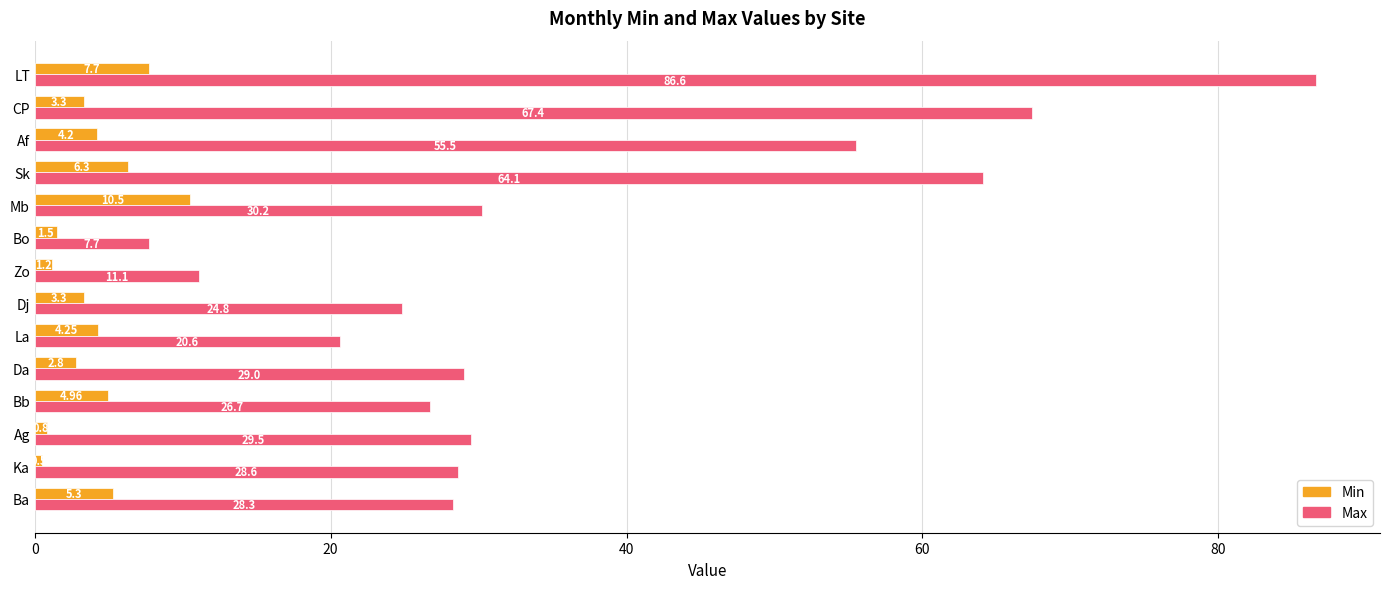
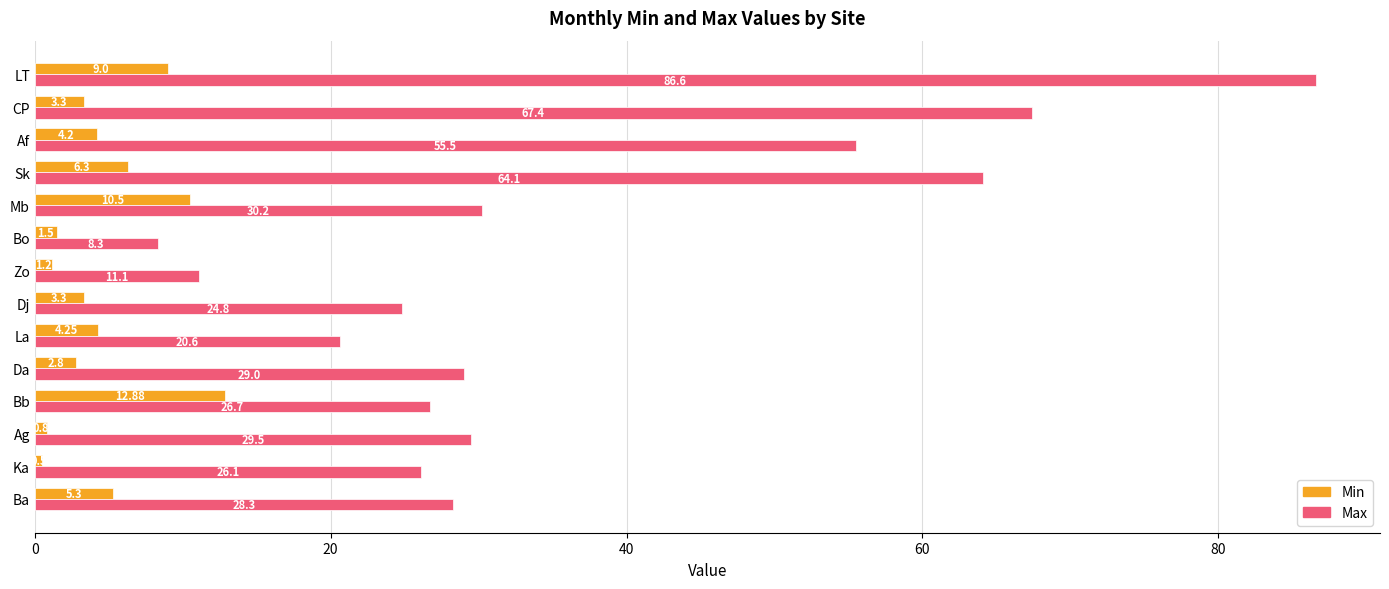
Min, LT: 7.7 -> 9.0
Max, Bo: 7.7 -> 8.3
Min, Bb: 4.96 -> 12.88
Max, Ka: 28.6 -> 26.1
